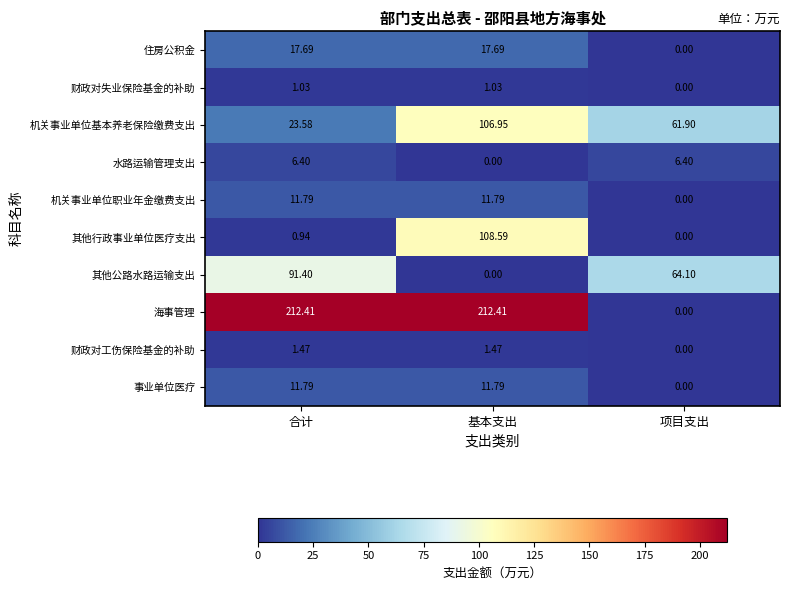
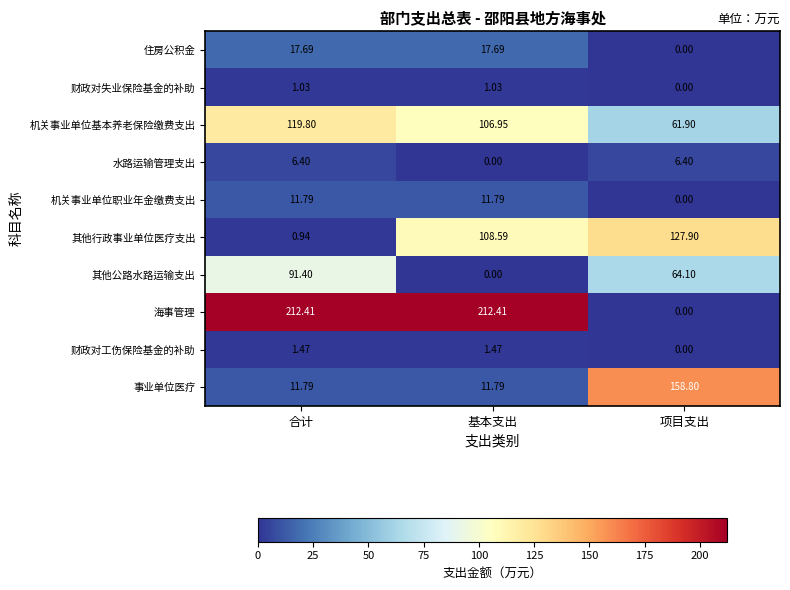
机关事业单位基本养老保险缴费支出, 合计: 23.58 -> 119.80
其他行政事业单位医疗支出, 项目支出: 0.00 -> 127.90
事业单位医疗, 项目支出: 0.00 -> 158.80
